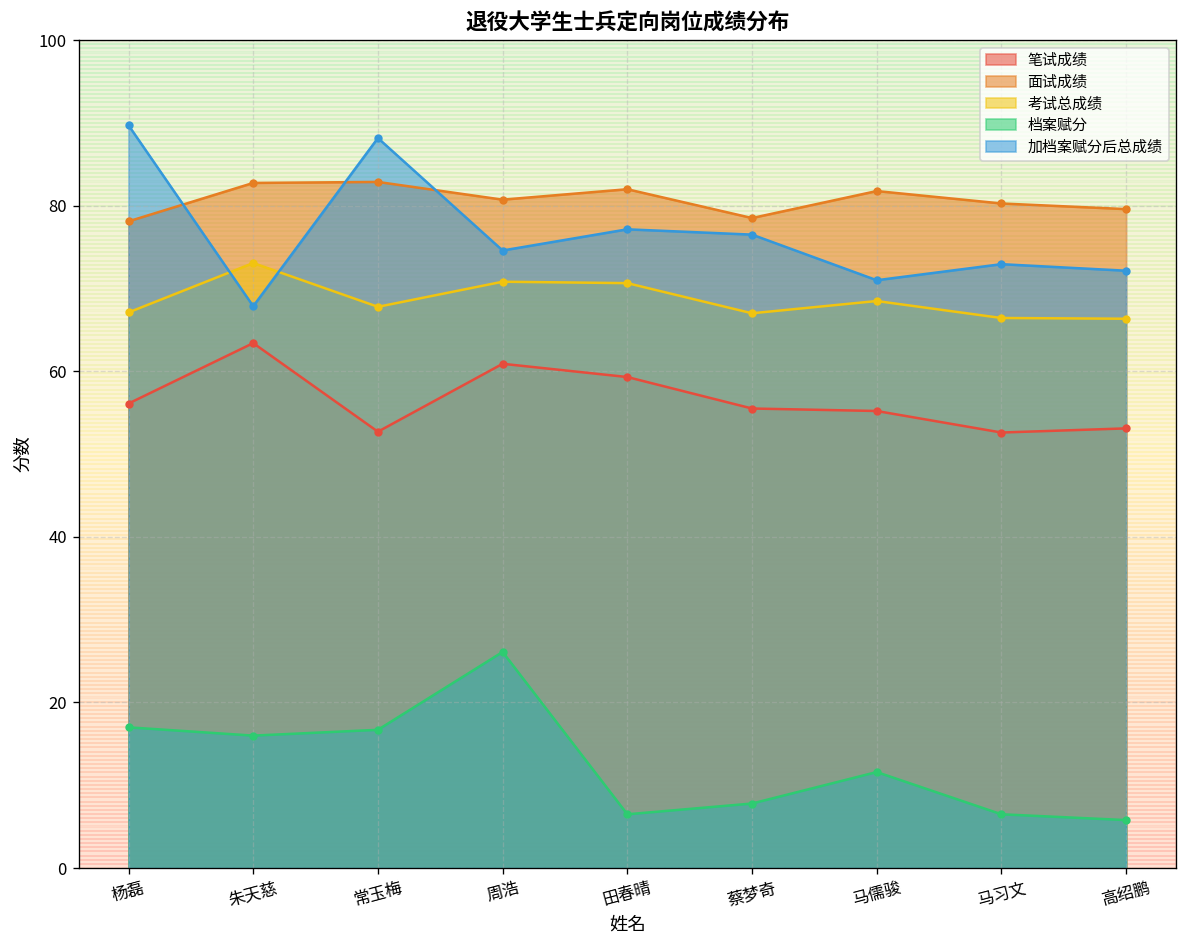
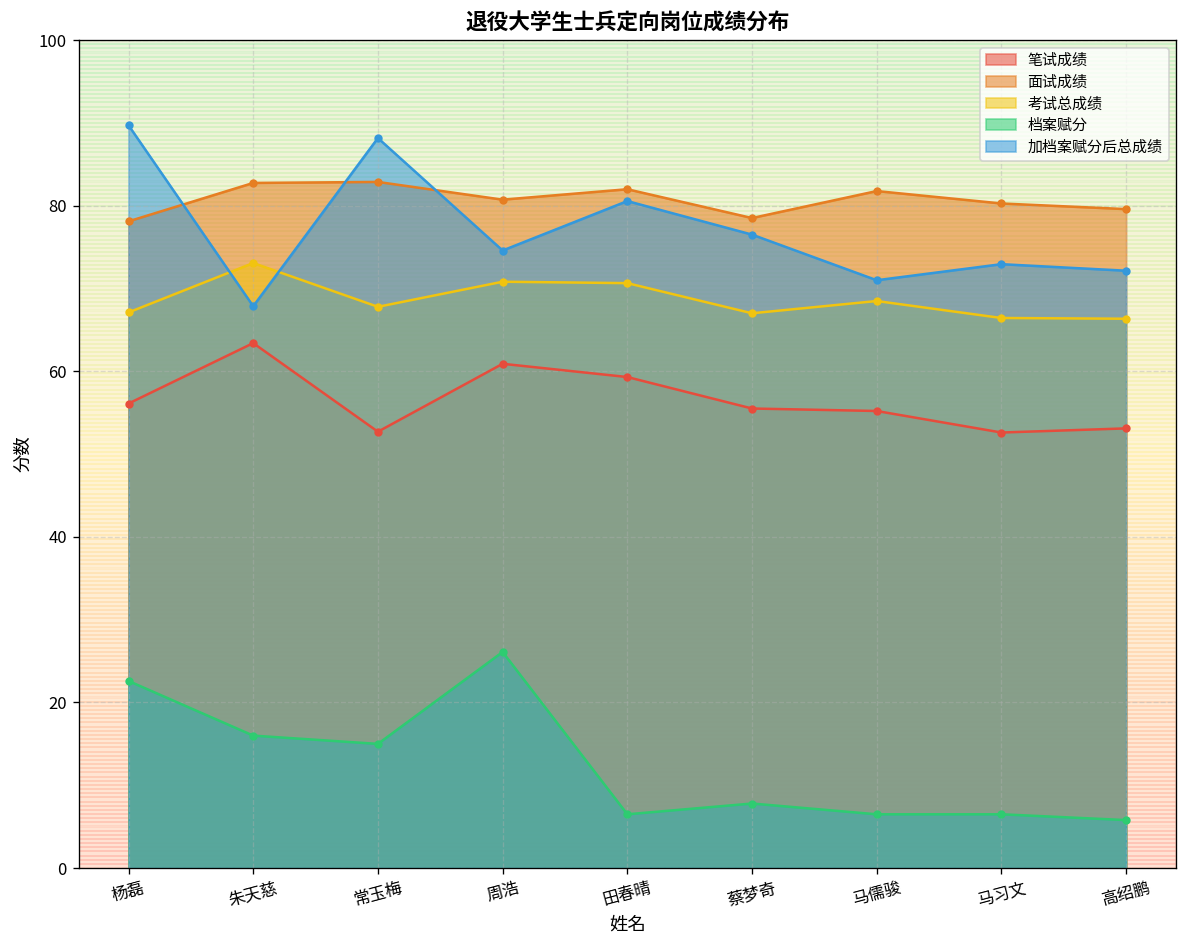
档案赋分, 杨磊: 17 -> 23
档案赋分, 常玉梅: 17 -> 15
加档案赋分后总成绩, 田春晴: 77 -> 81
档案赋分, 马儒骏: 12 -> 7
